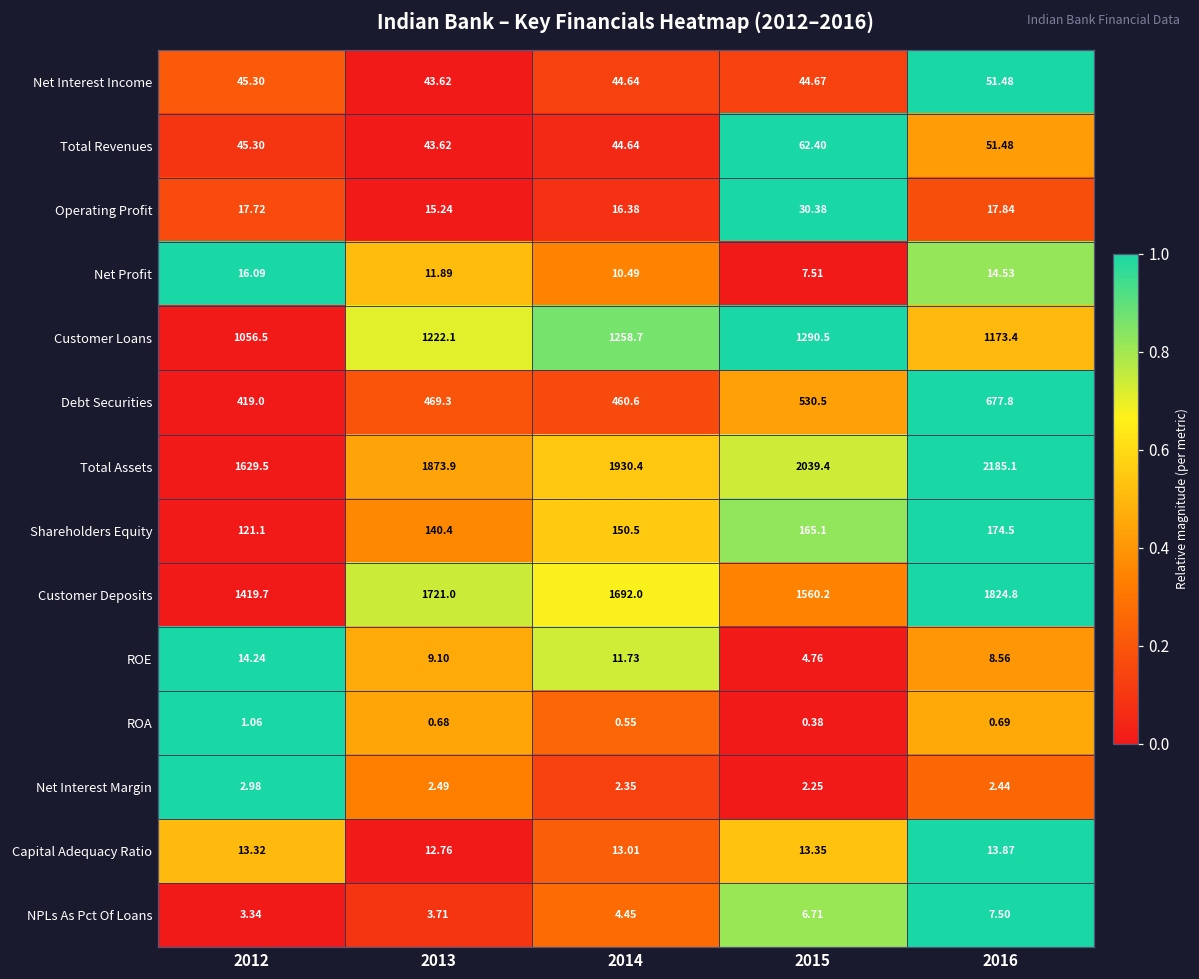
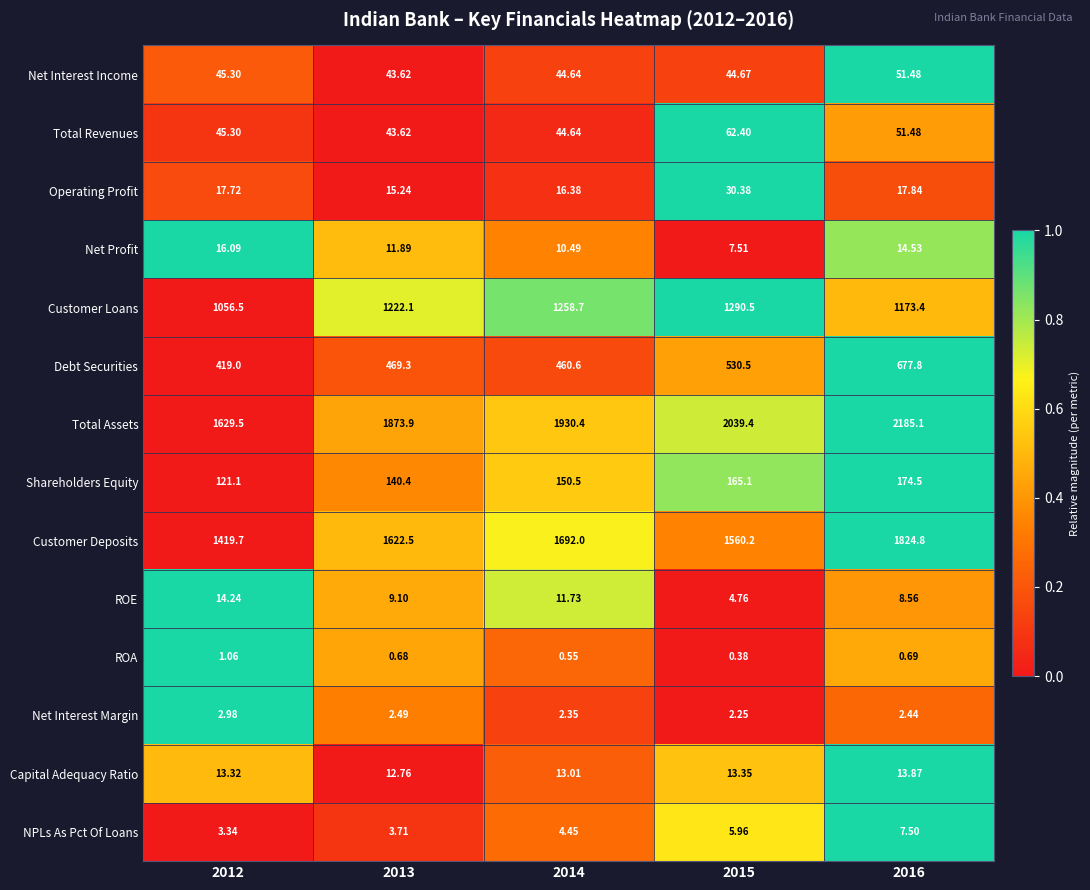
Customer Deposits, 2013: 1721.0 -> 1622.5
NPLs As Pct Of Loans, 2015: 6.71 -> 5.96
